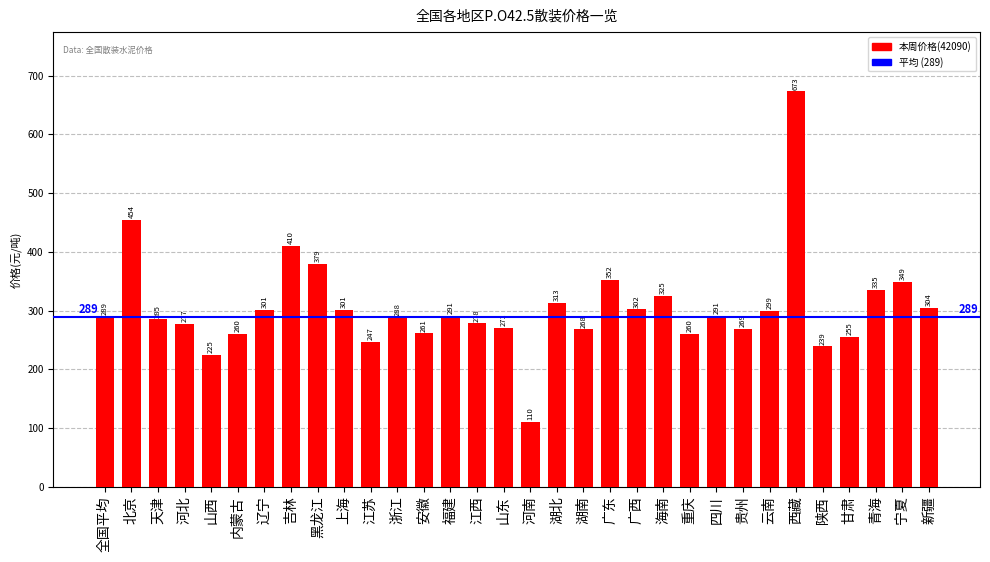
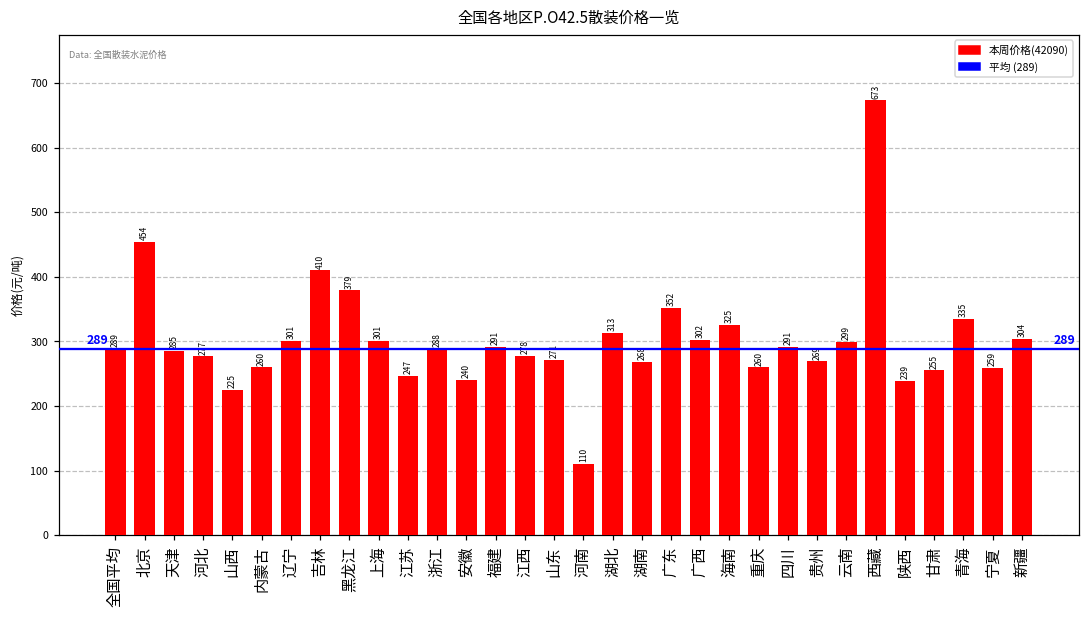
安徽: 261 -> 240
宁夏: 349 -> 259
